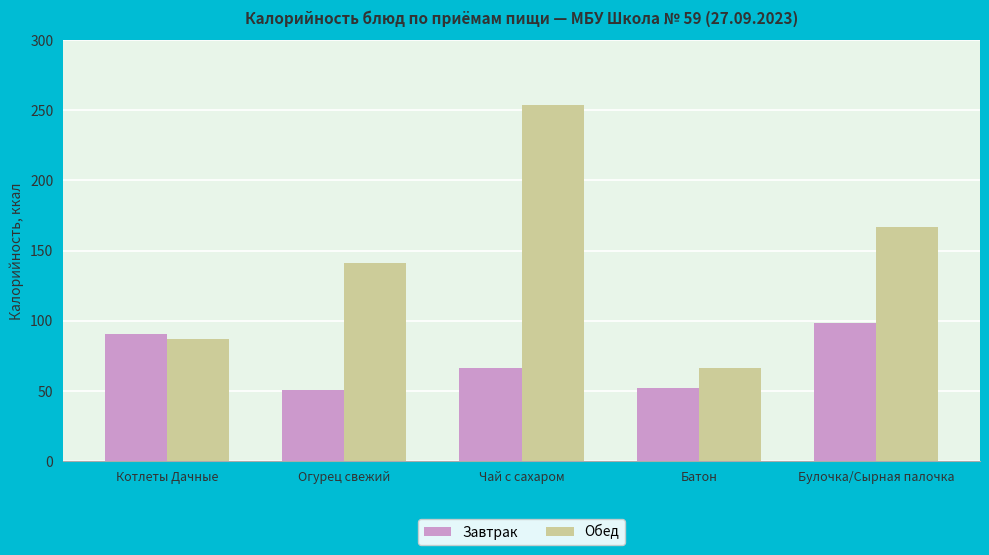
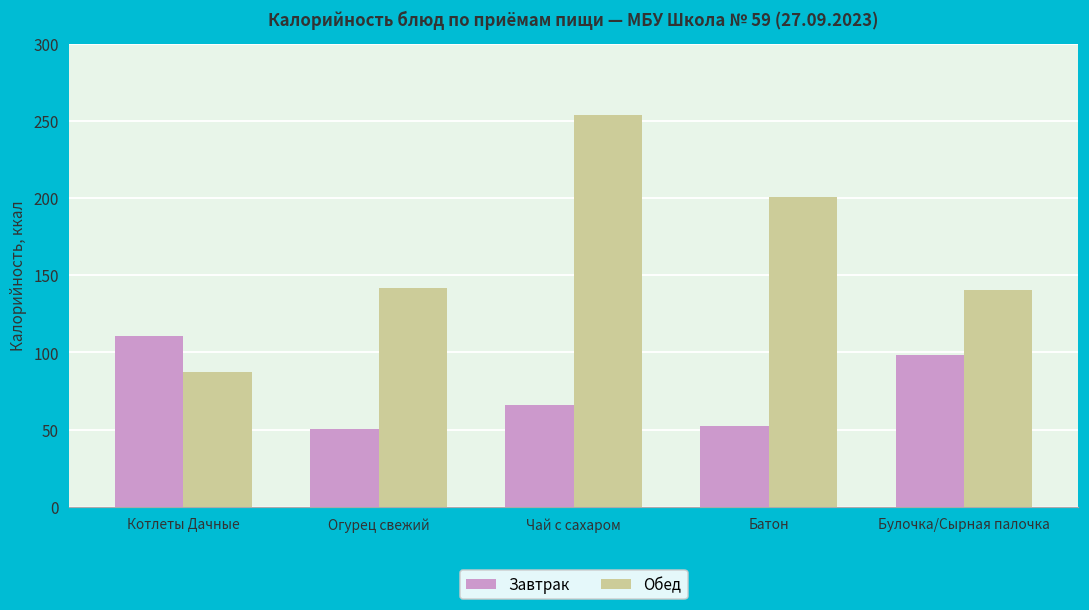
Завтрак, Котлеты Дачные: 91 -> 111
Обед, Батон: 66 -> 201
Обед, Булочка/Сырная палочка: 167 -> 141
